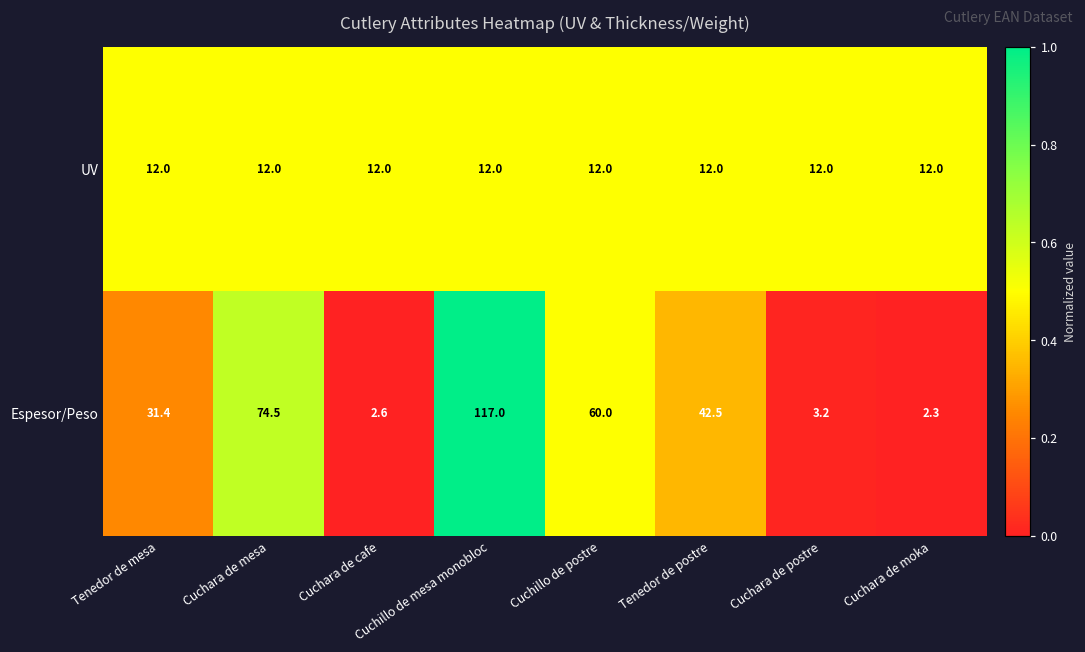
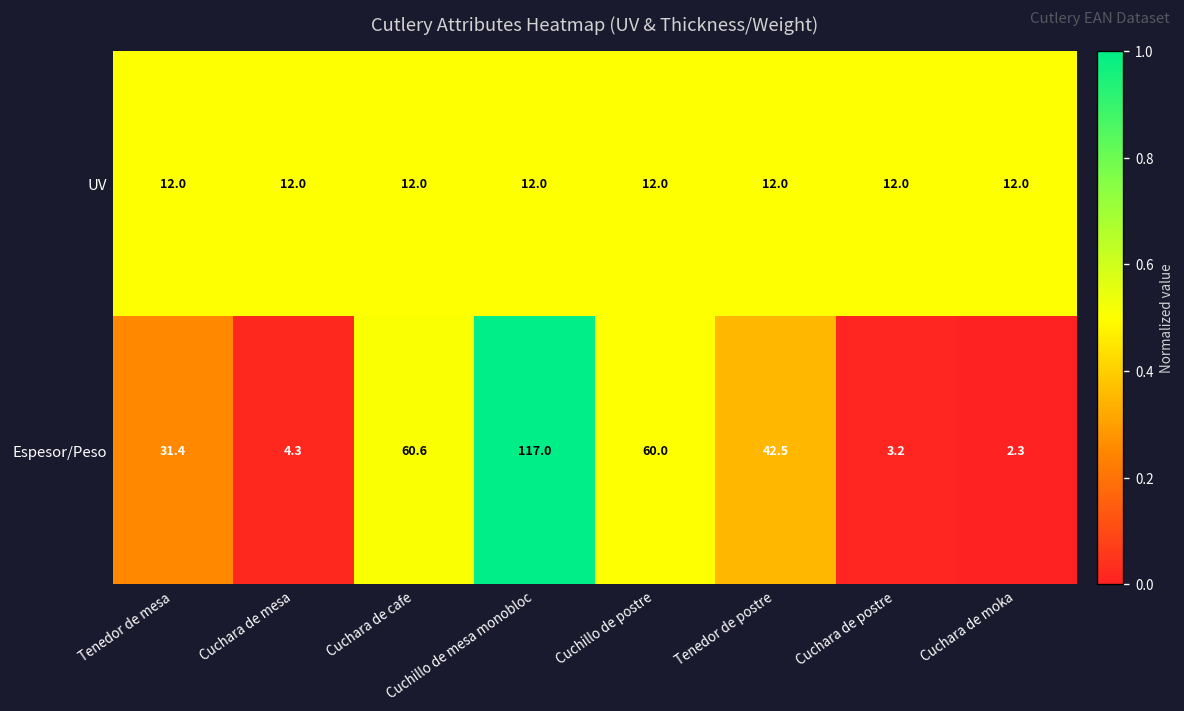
Espesor/Peso, Cuchara de mesa: 74.5 -> 4.3
Espesor/Peso, Cuchara de cafe: 2.6 -> 60.6
